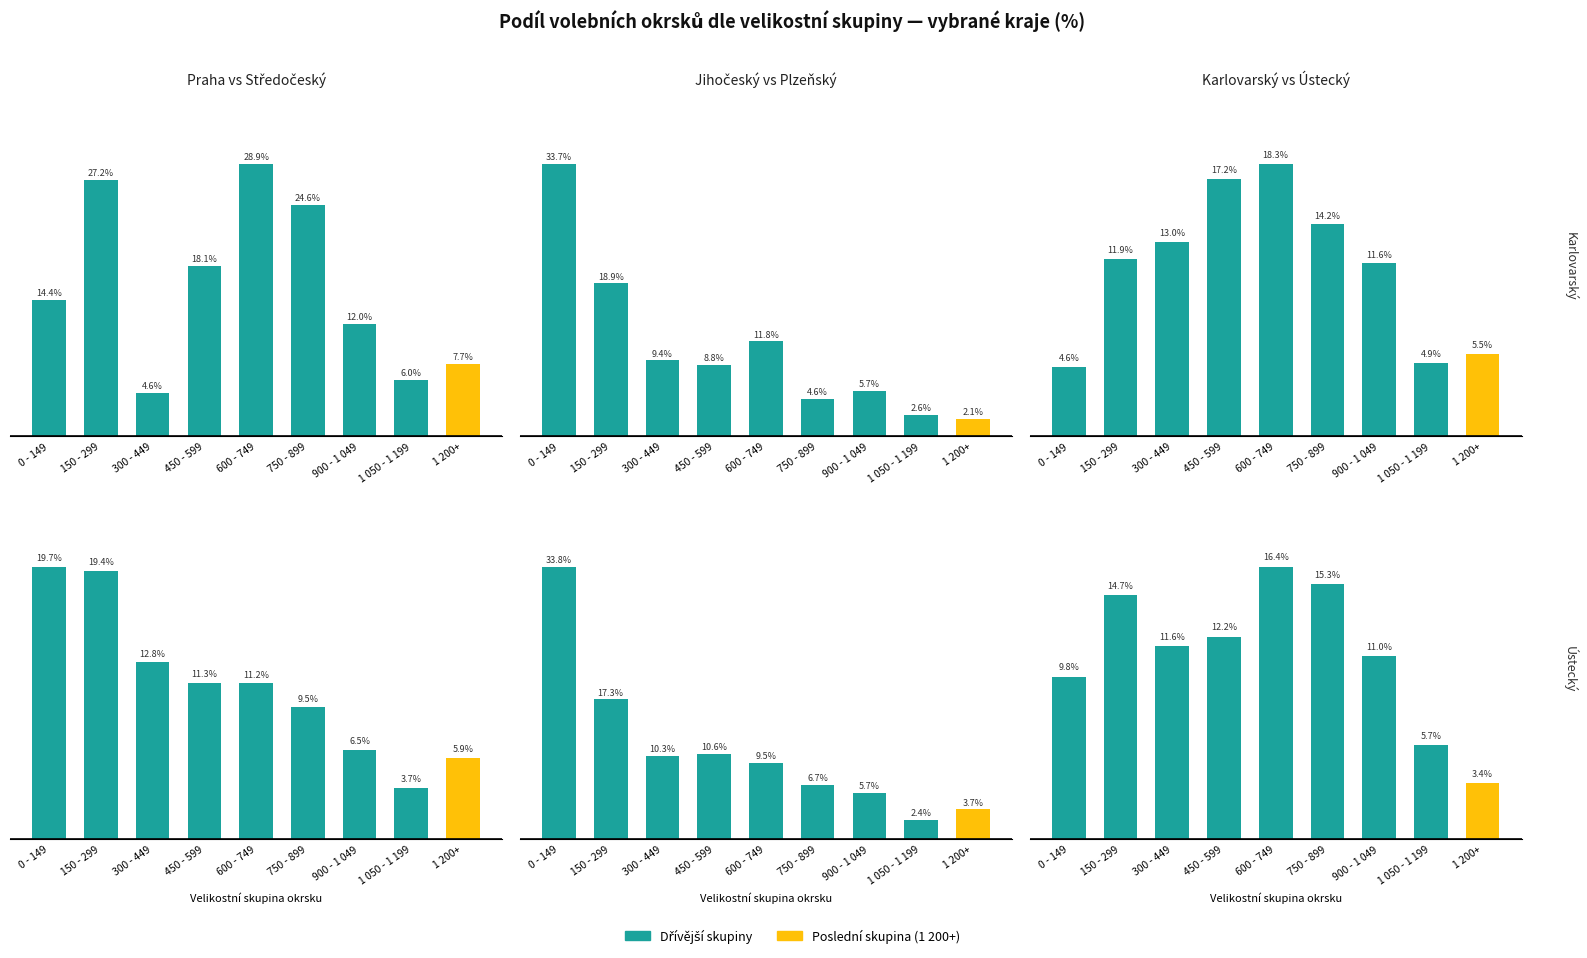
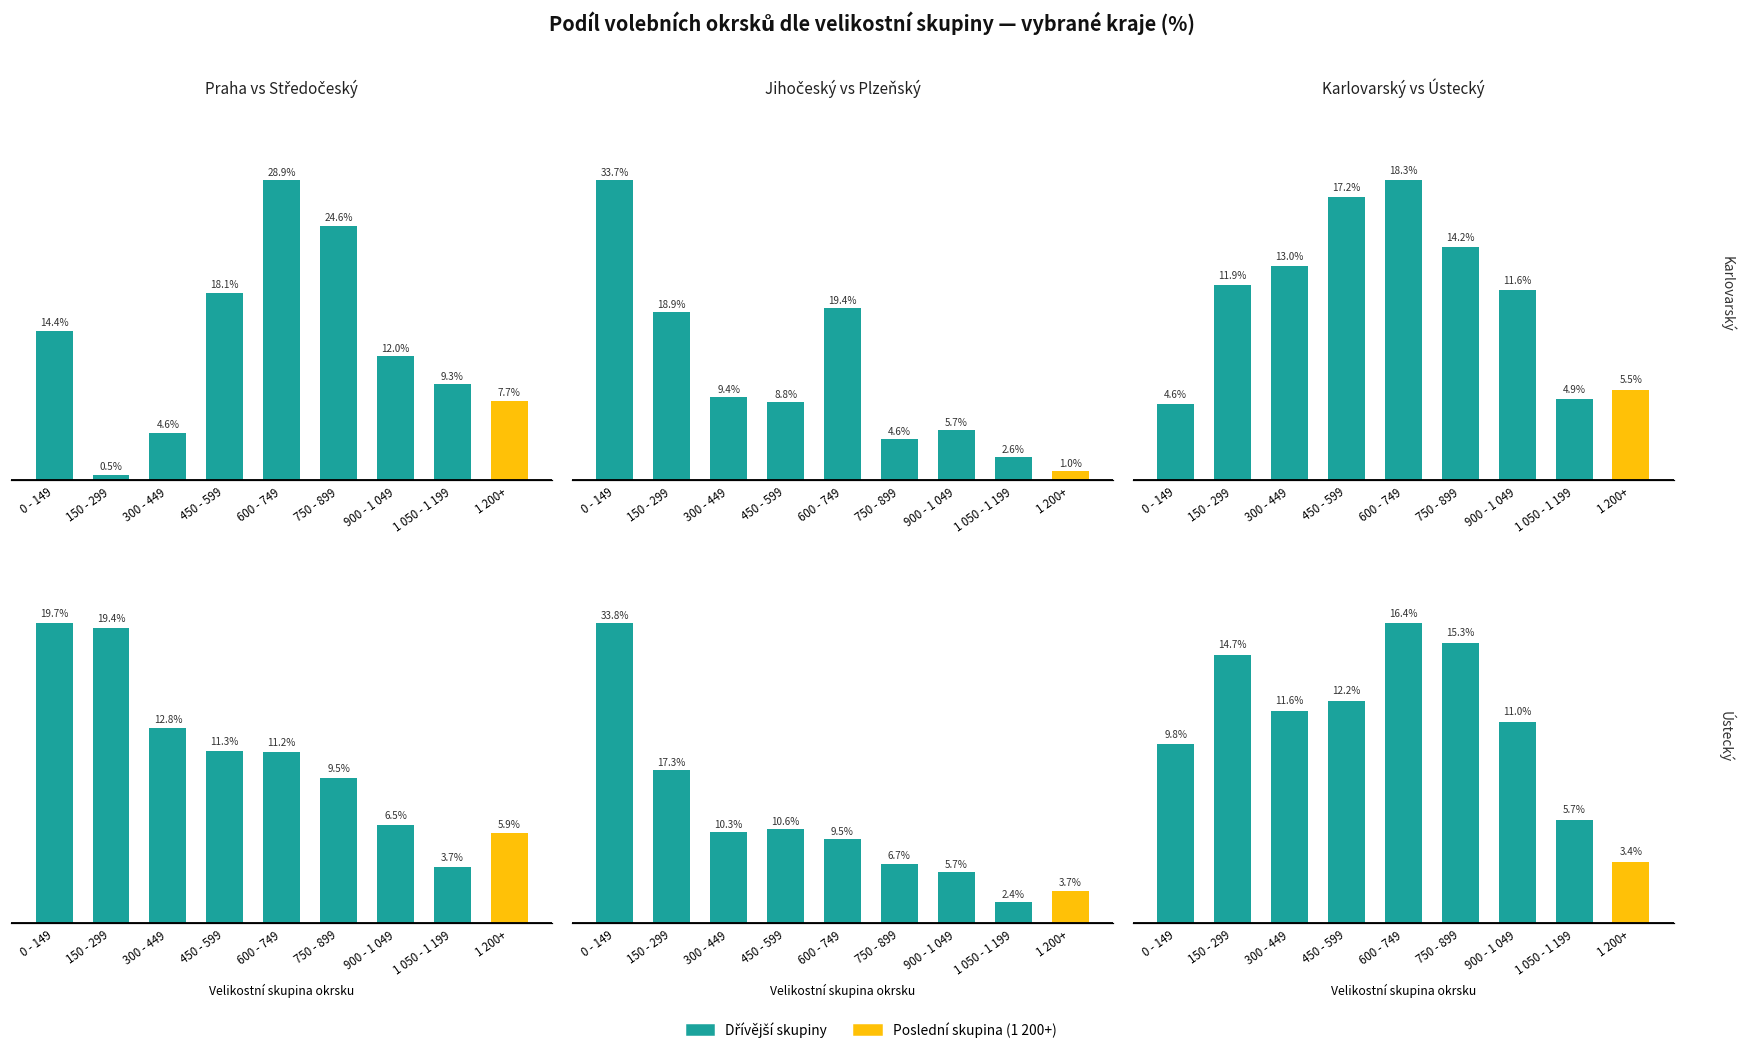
Praha vs Středočeský, 150 - 299: 27.2% -> 0.5%
Praha vs Středočeský, 1 050 - 1 199: 6.0% -> 9.3%
Jihočeský vs Plzeňský, 600 - 749: 11.8% -> 19.4%
Jihočeský vs Plzeňský, 1 200+: 2.1% -> 1.0%
